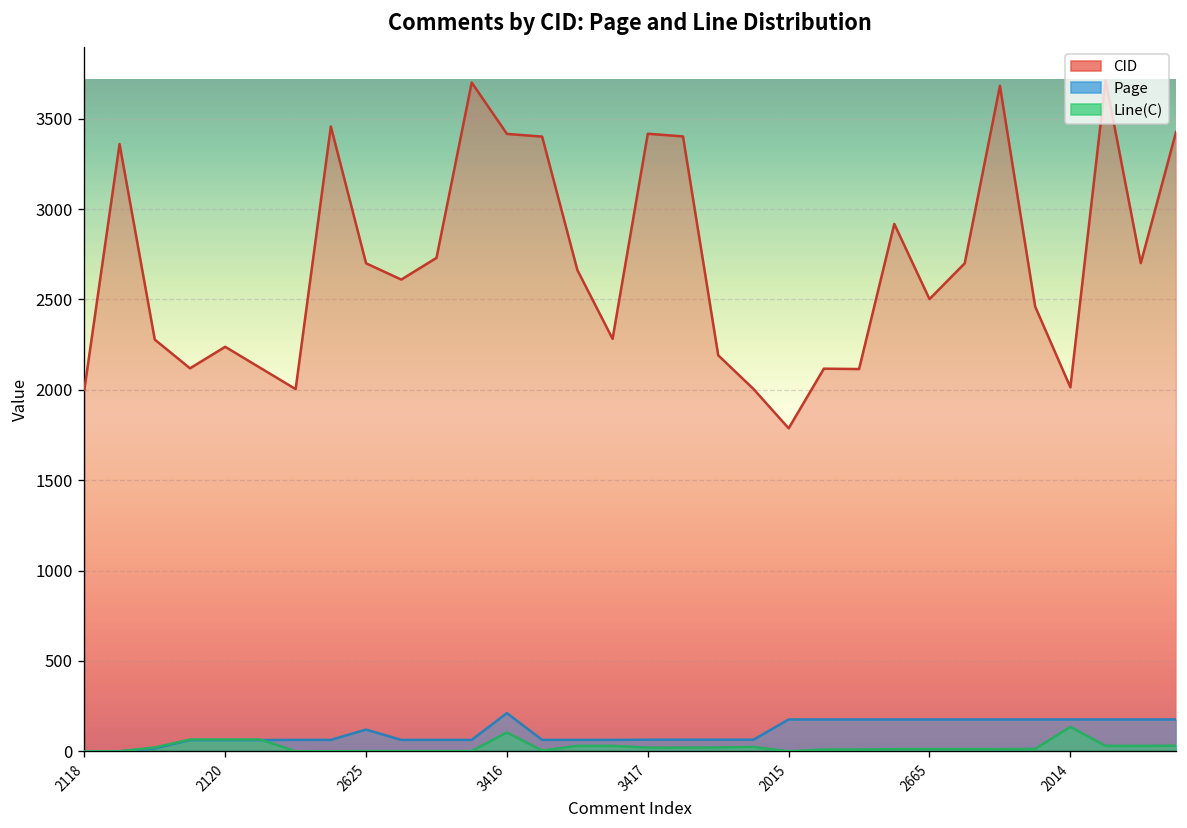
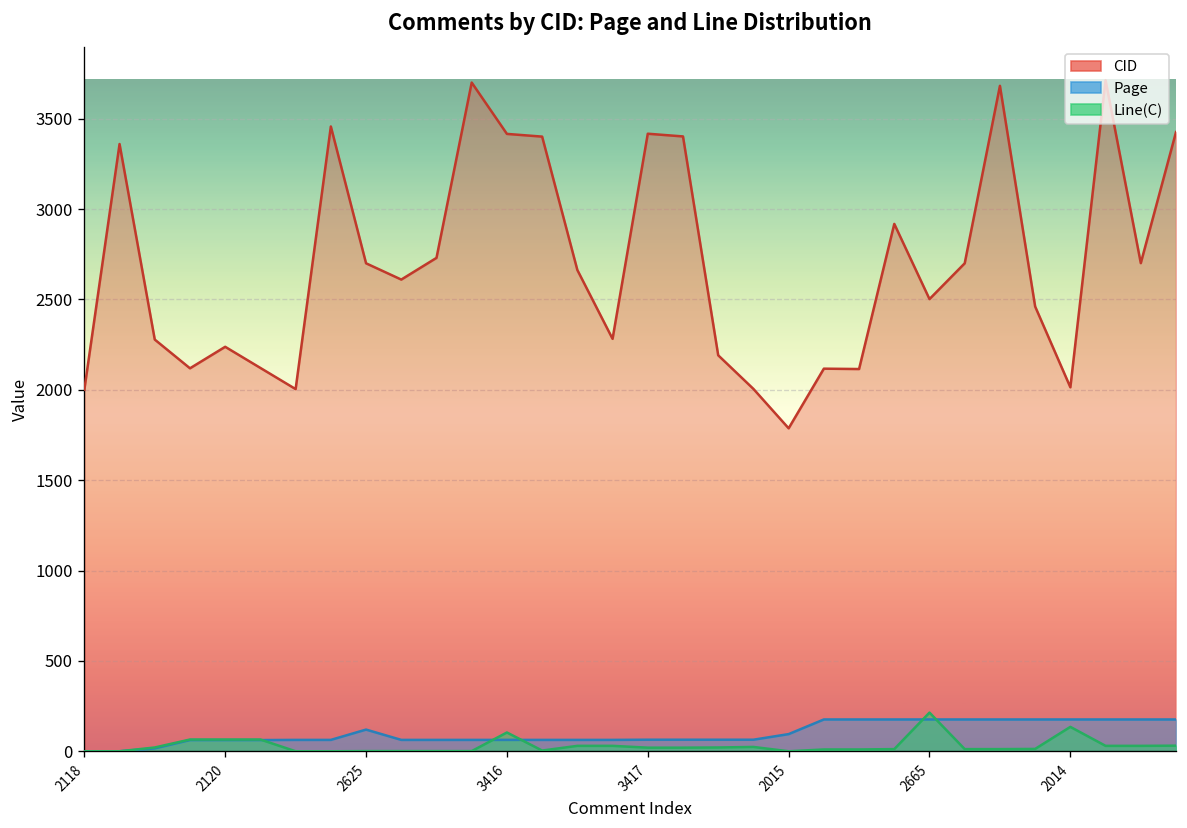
Page, 3416: 210 -> 60
Page, 2015: 180 -> 100
Line(C), 2665: 10 -> 210
